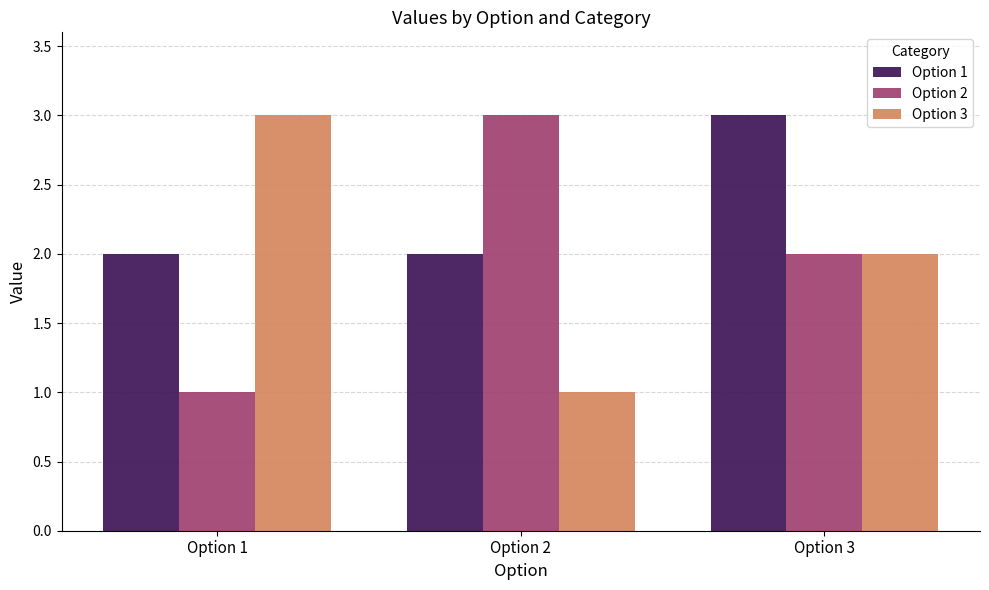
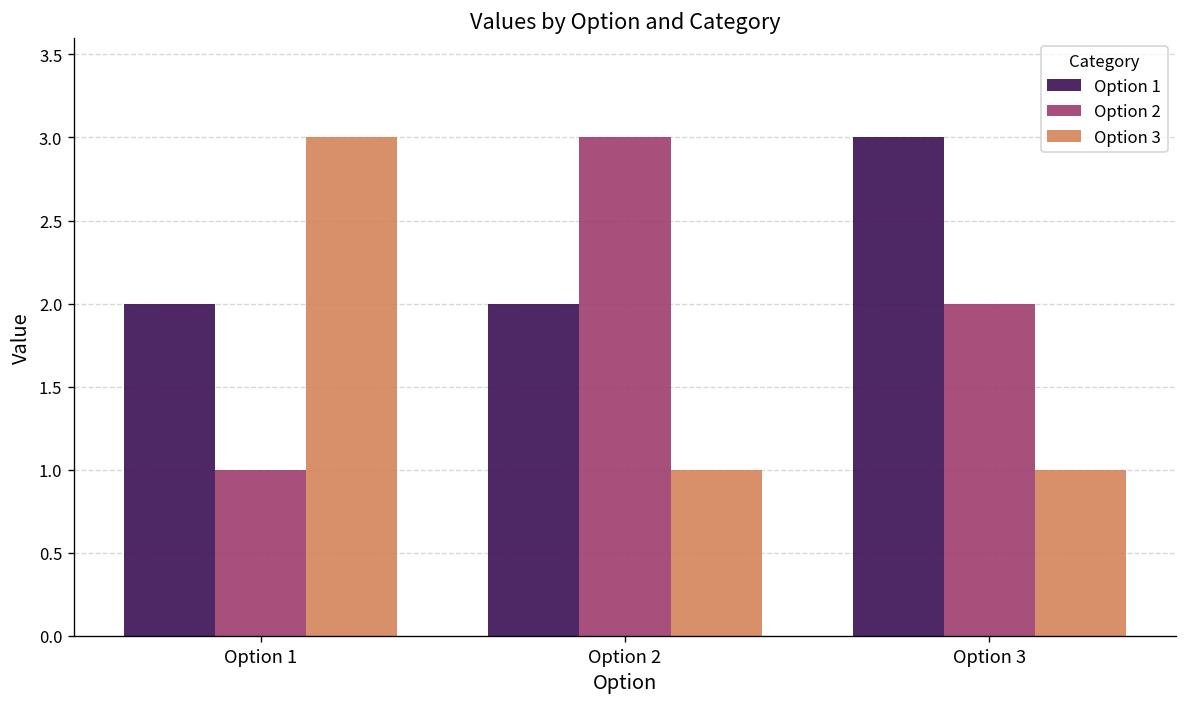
Option 3, Option 3: 2 -> 1
